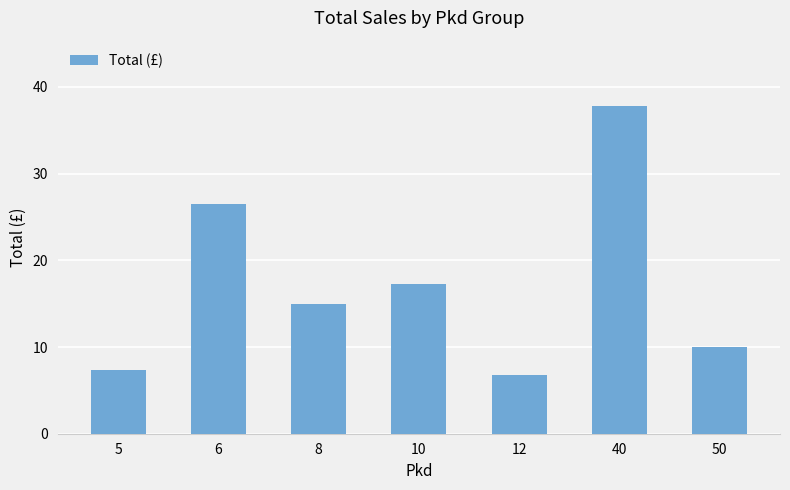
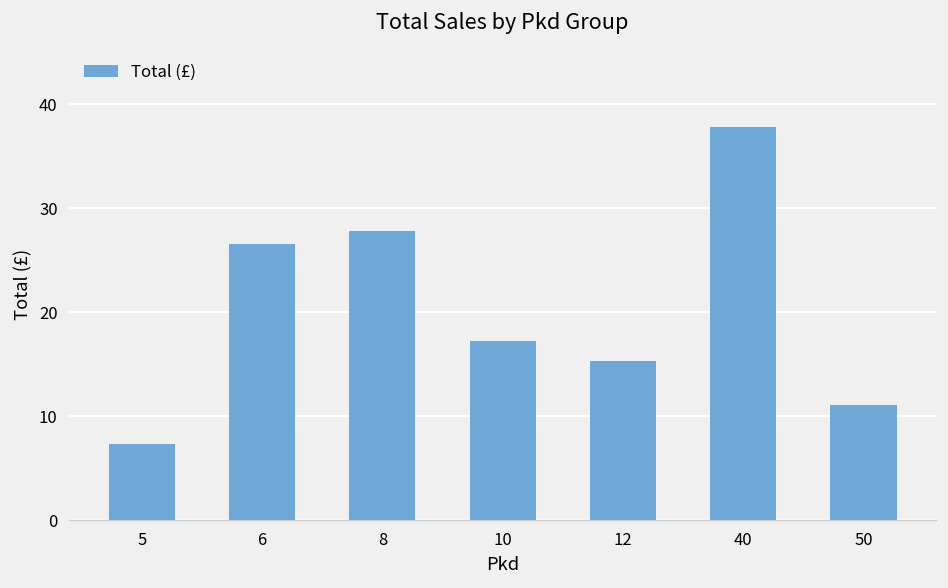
8: 15 -> 28
12: 7 -> 15
50: 10 -> 11
